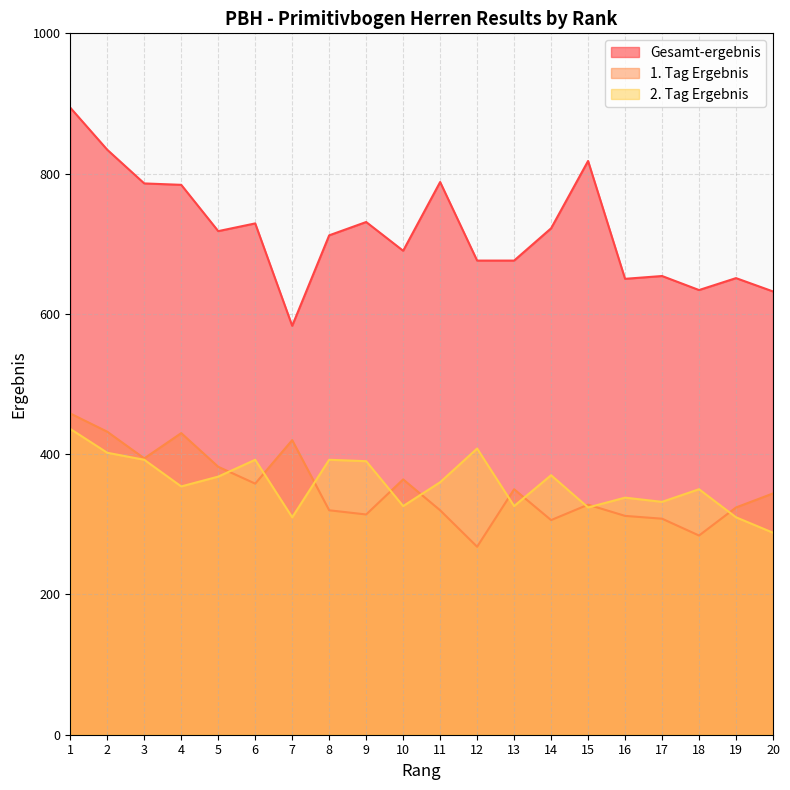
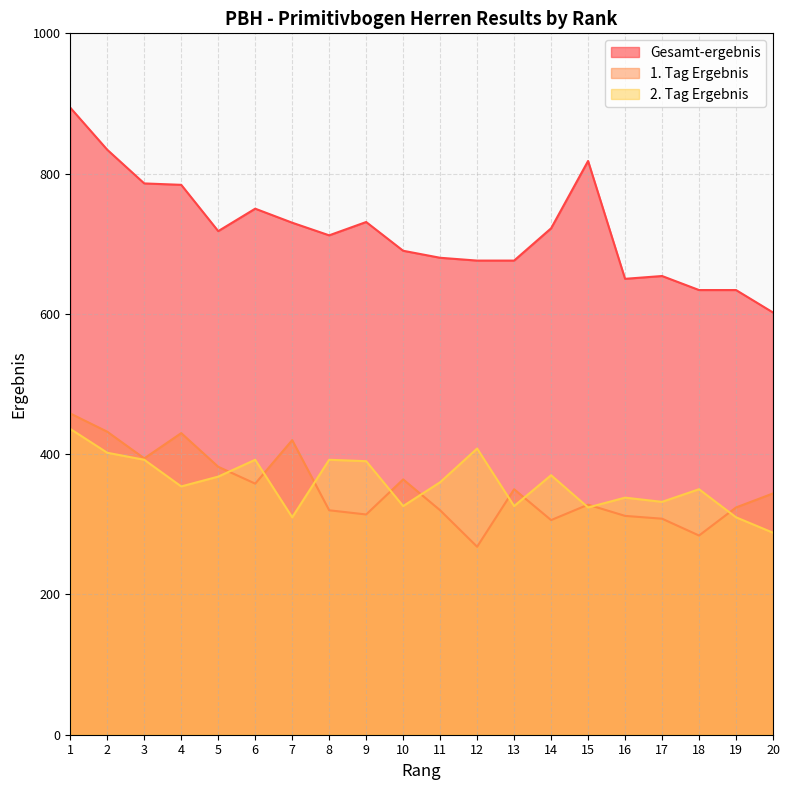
Gesamt-ergebnis, 6: 730 -> 750
Gesamt-ergebnis, 7: 580 -> 730
Gesamt-ergebnis, 11: 790 -> 680
Gesamt-ergebnis, 19: 650 -> 630
Gesamt-ergebnis, 20: 630 -> 600
